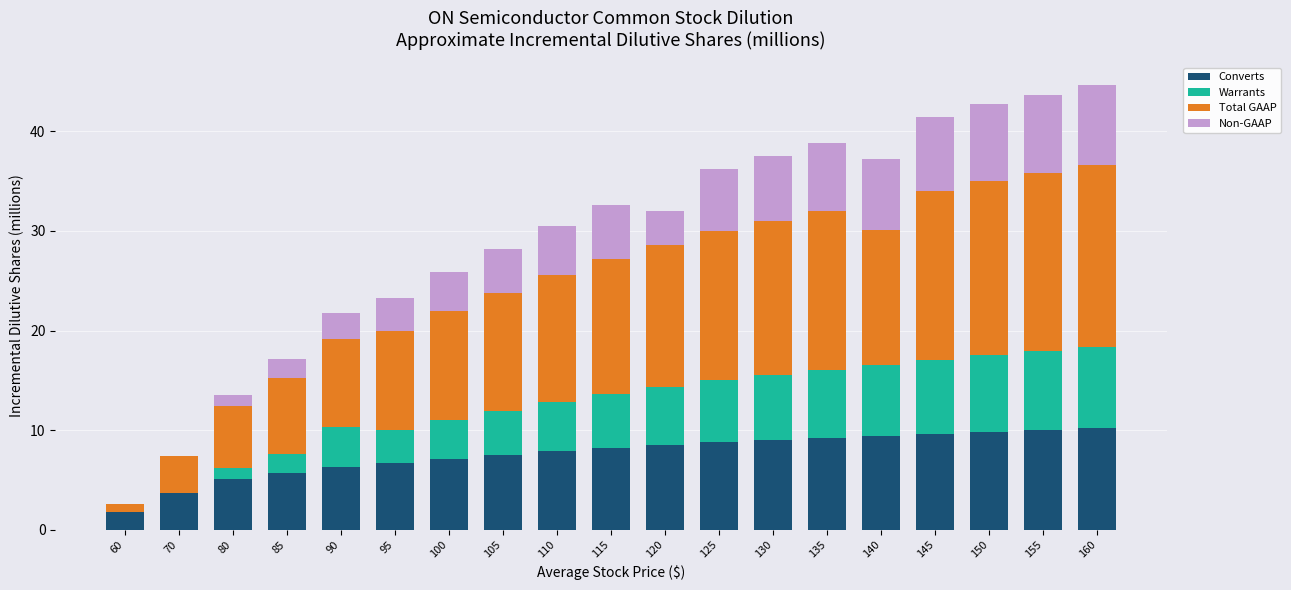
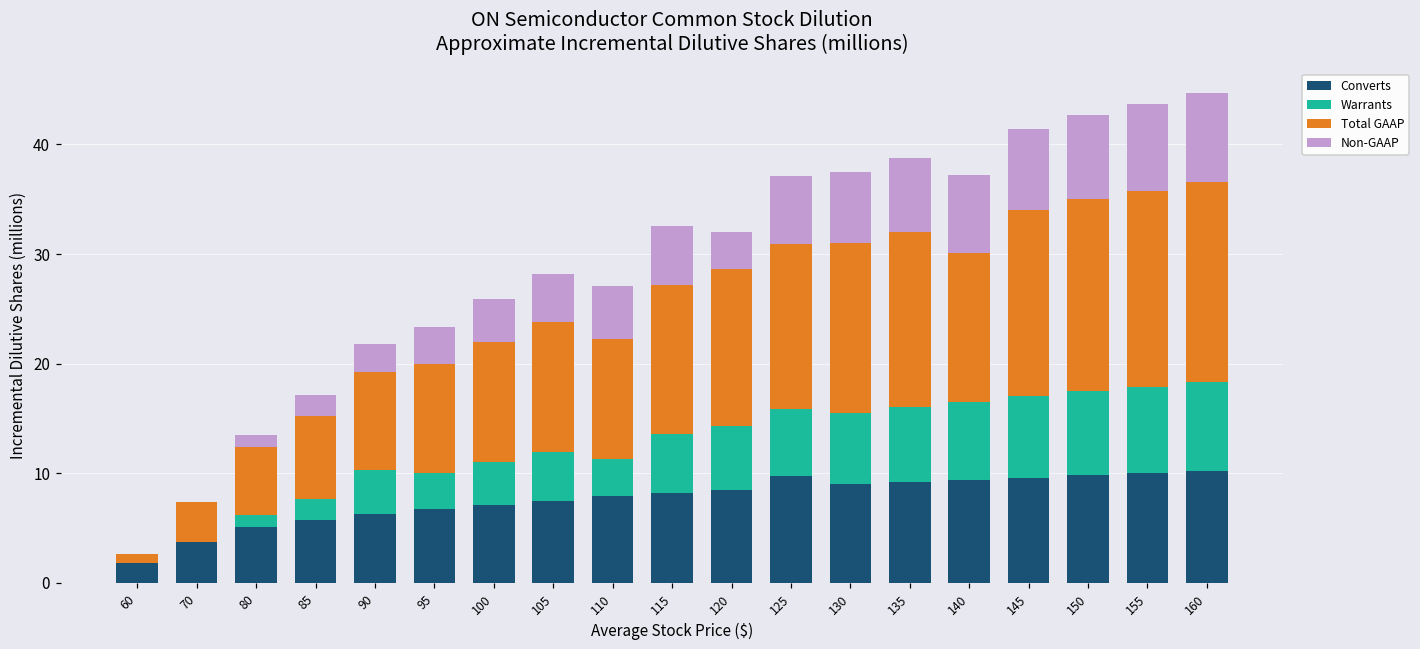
Warrants, 110: 5 -> 3
Total GAAP, 110: 13 -> 11
Converts, 125: 9 -> 10
